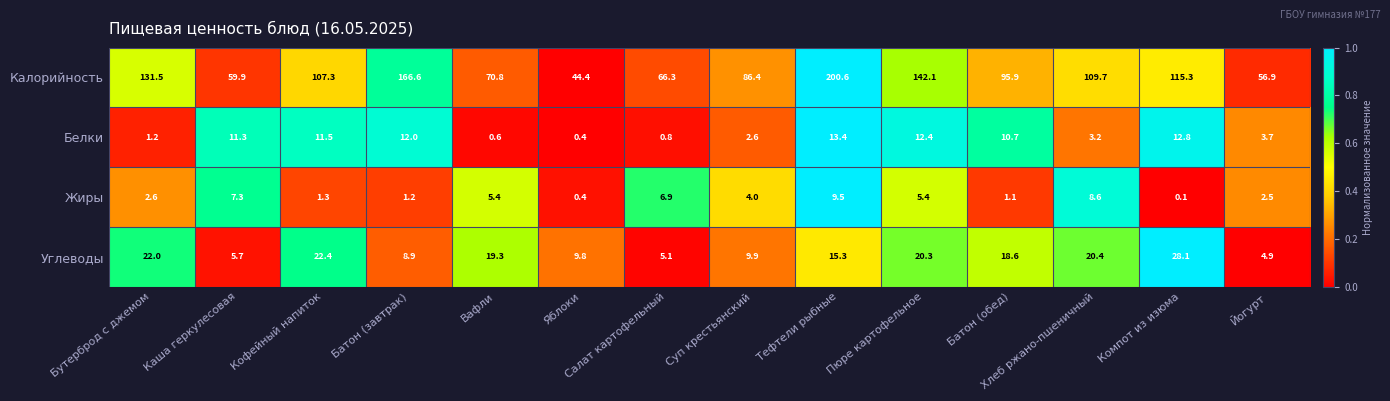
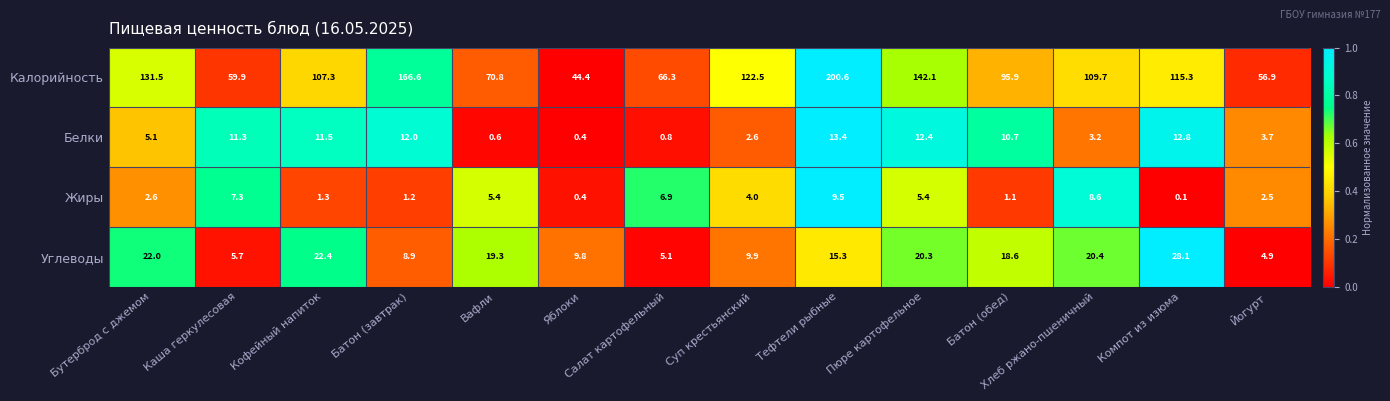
Калорийность, Суп крестьянский: 86.4 -> 122.5
Белки, Бутерброд с джемом: 1.2 -> 5.1
